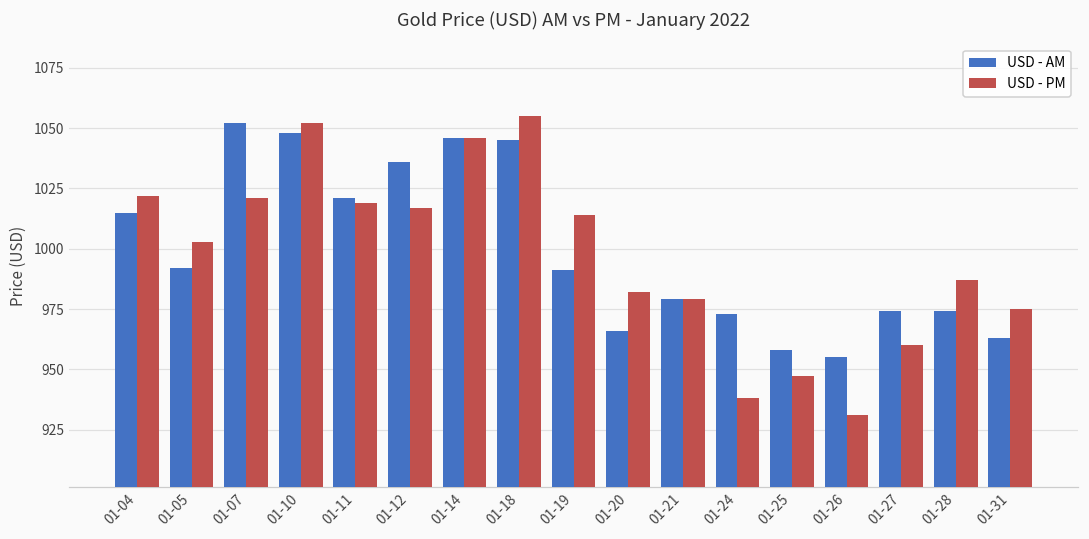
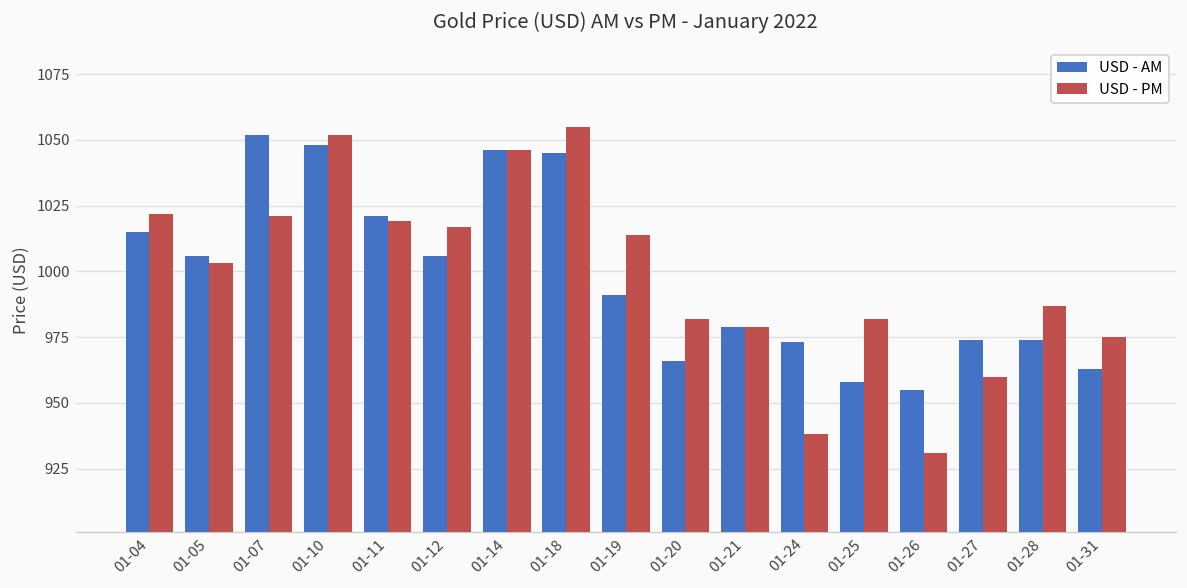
USD - AM, 01-05: 992 -> 1006
USD - AM, 01-12: 1036 -> 1006
USD - PM, 01-25: 947 -> 982
